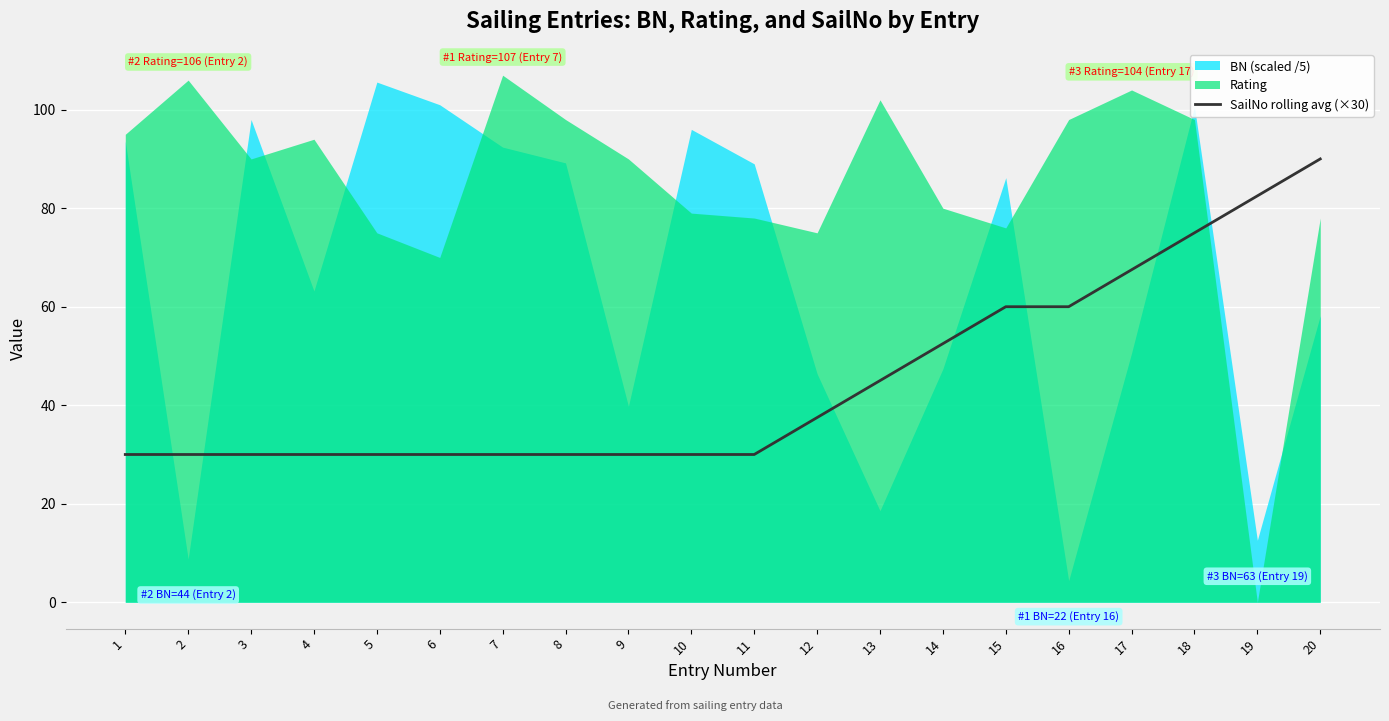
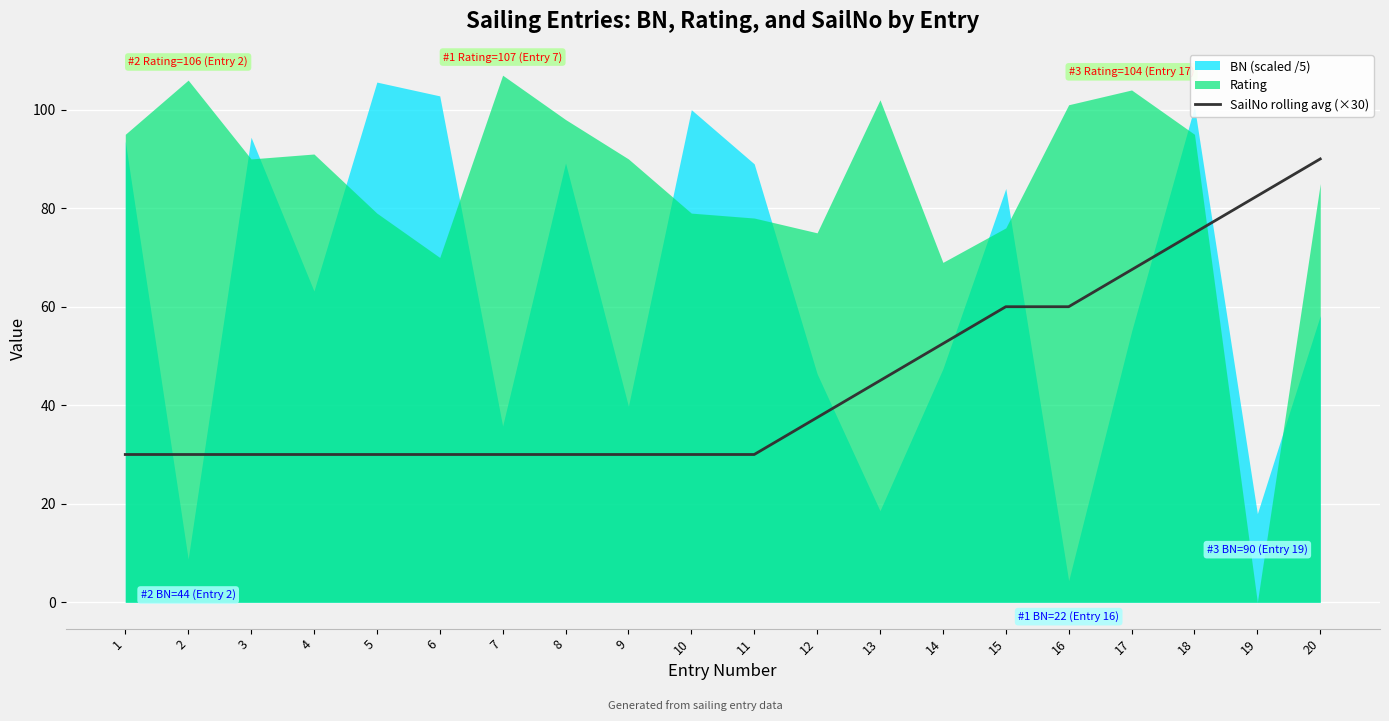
BN (scaled /5), 3: 98 -> 94
Rating, 4: 94 -> 91
Rating, 5: 75 -> 79
BN (scaled /5), 6: 101 -> 103
BN (scaled /5), 7: 92 -> 36
BN (scaled /5), 10: 96 -> 100
Rating, 14: 80 -> 69
BN (scaled /5), 15: 86 -> 84
Rating, 16: 98 -> 101
BN (scaled /5), 17: 51 -> 55
Rating, 18: 98 -> 95
BN (scaled /5), 19: 63 -> 90
Rating, 20: 78 -> 85
